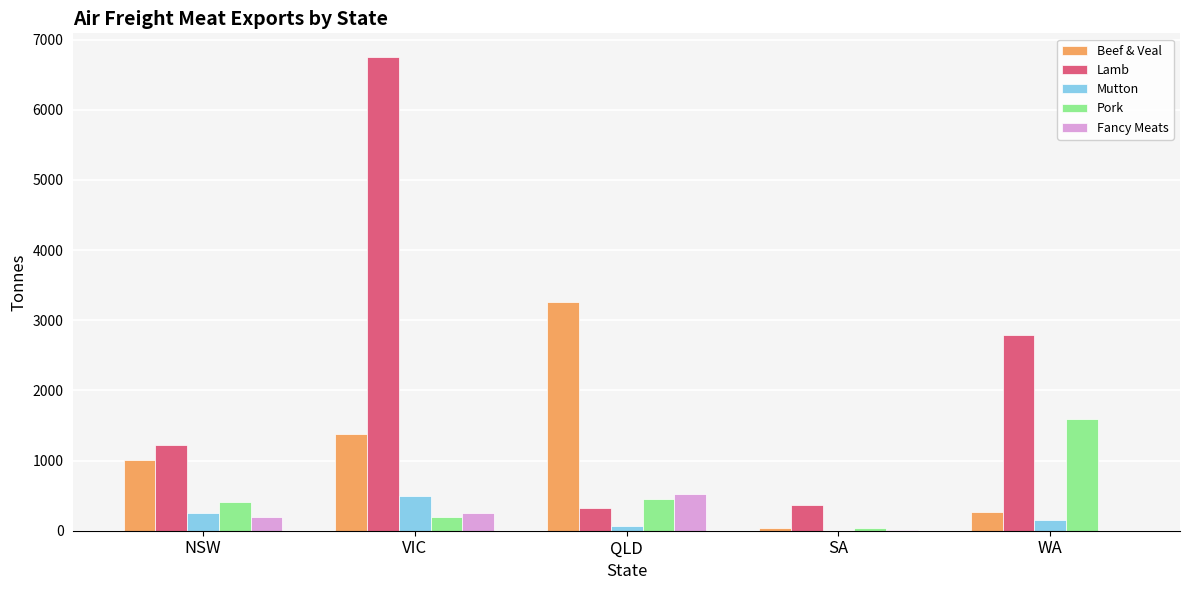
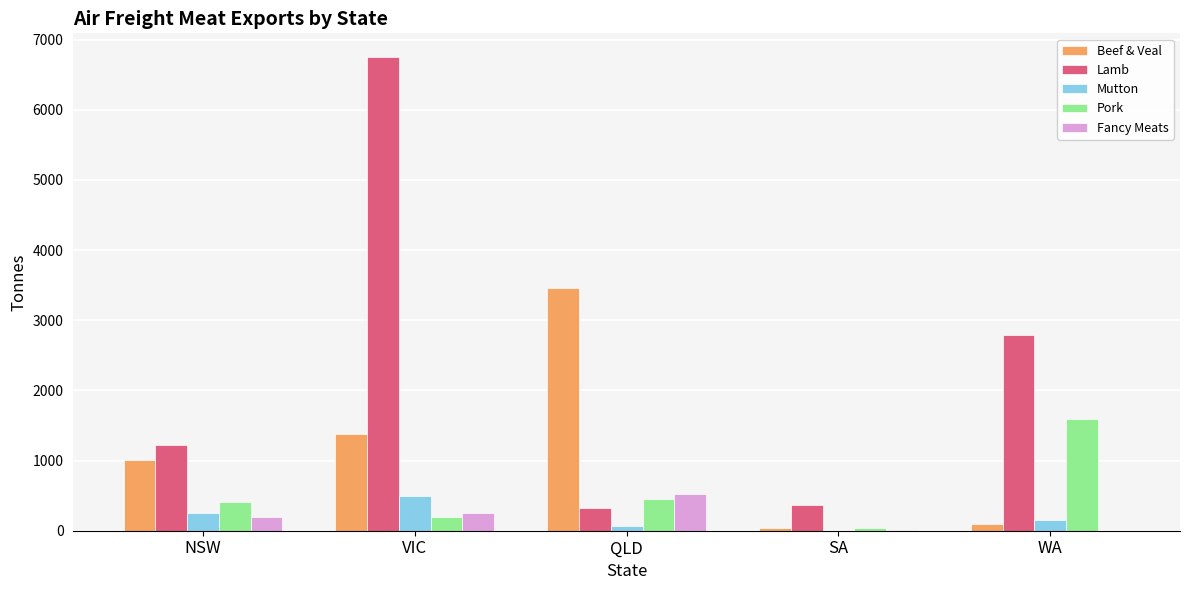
Beef & Veal, QLD: 3300 -> 3500
Beef & Veal, WA: 300 -> 100
